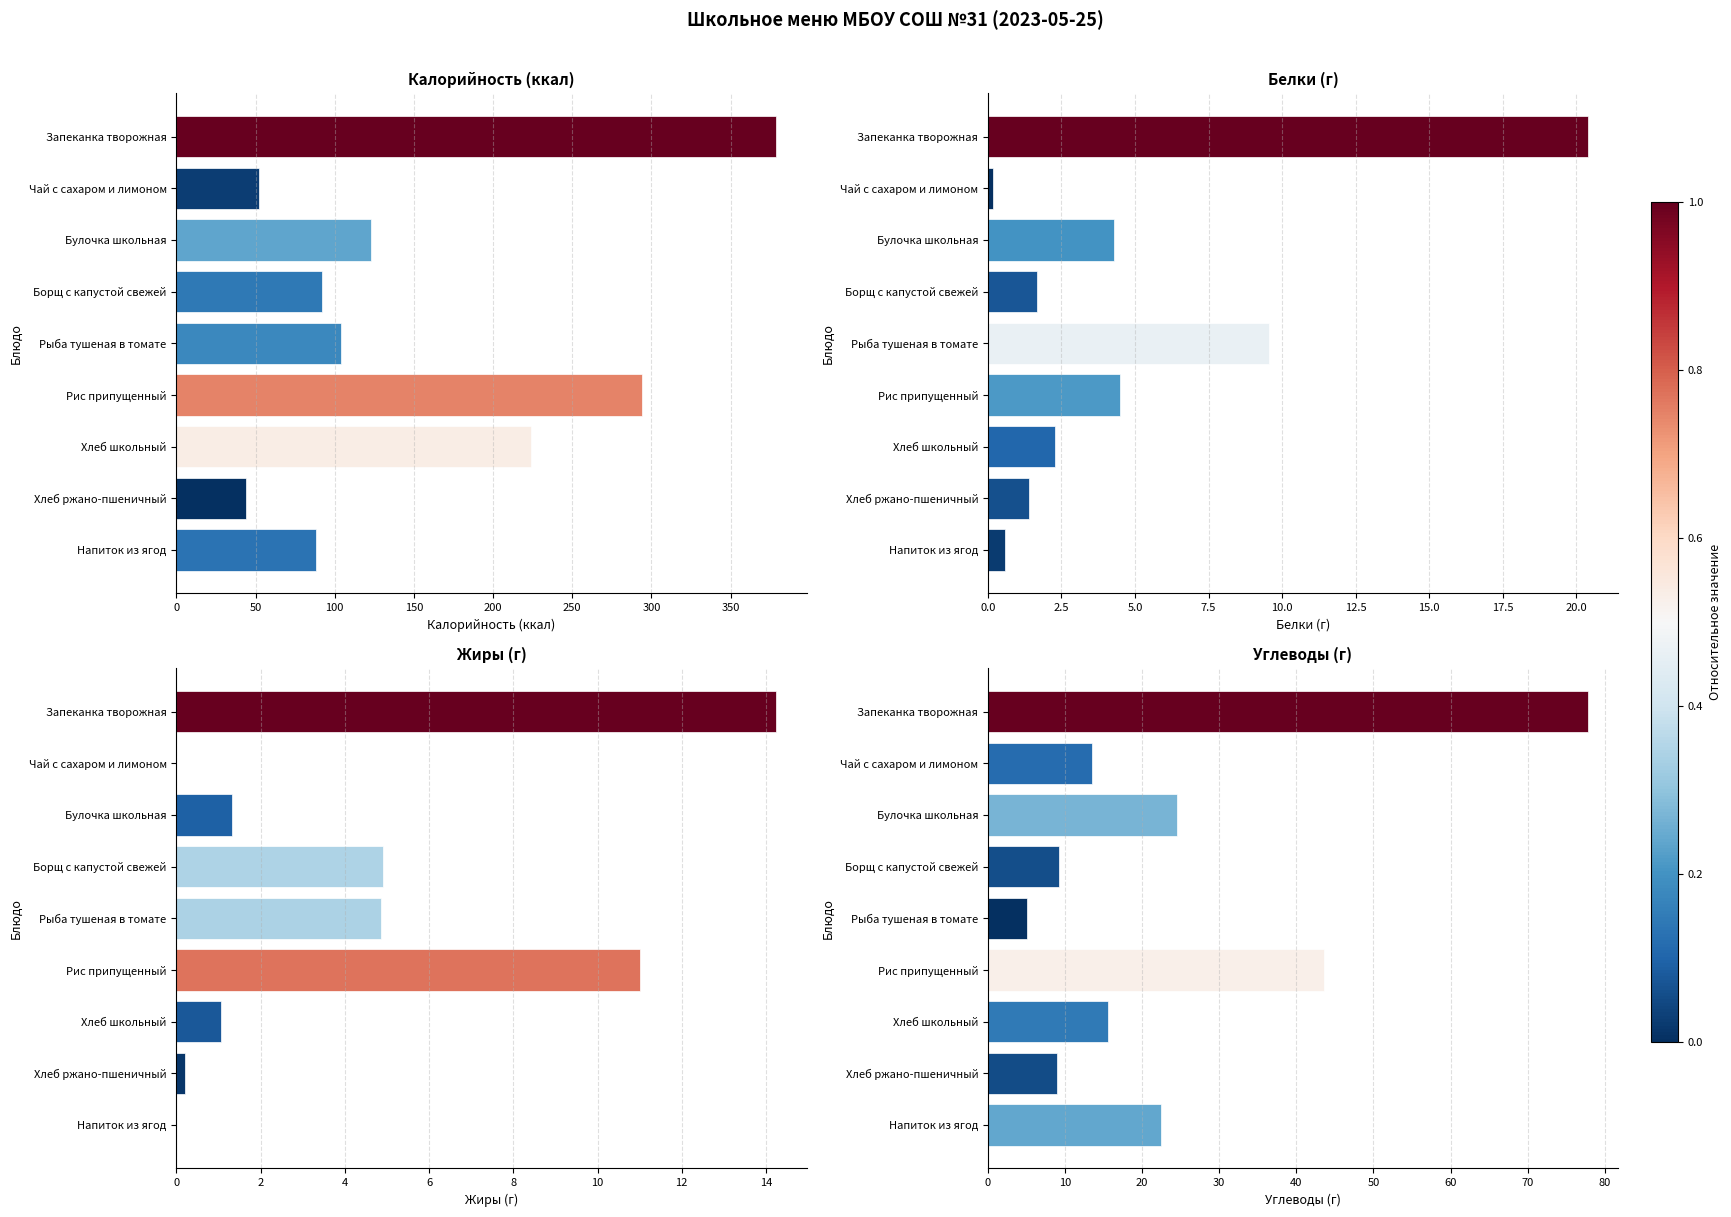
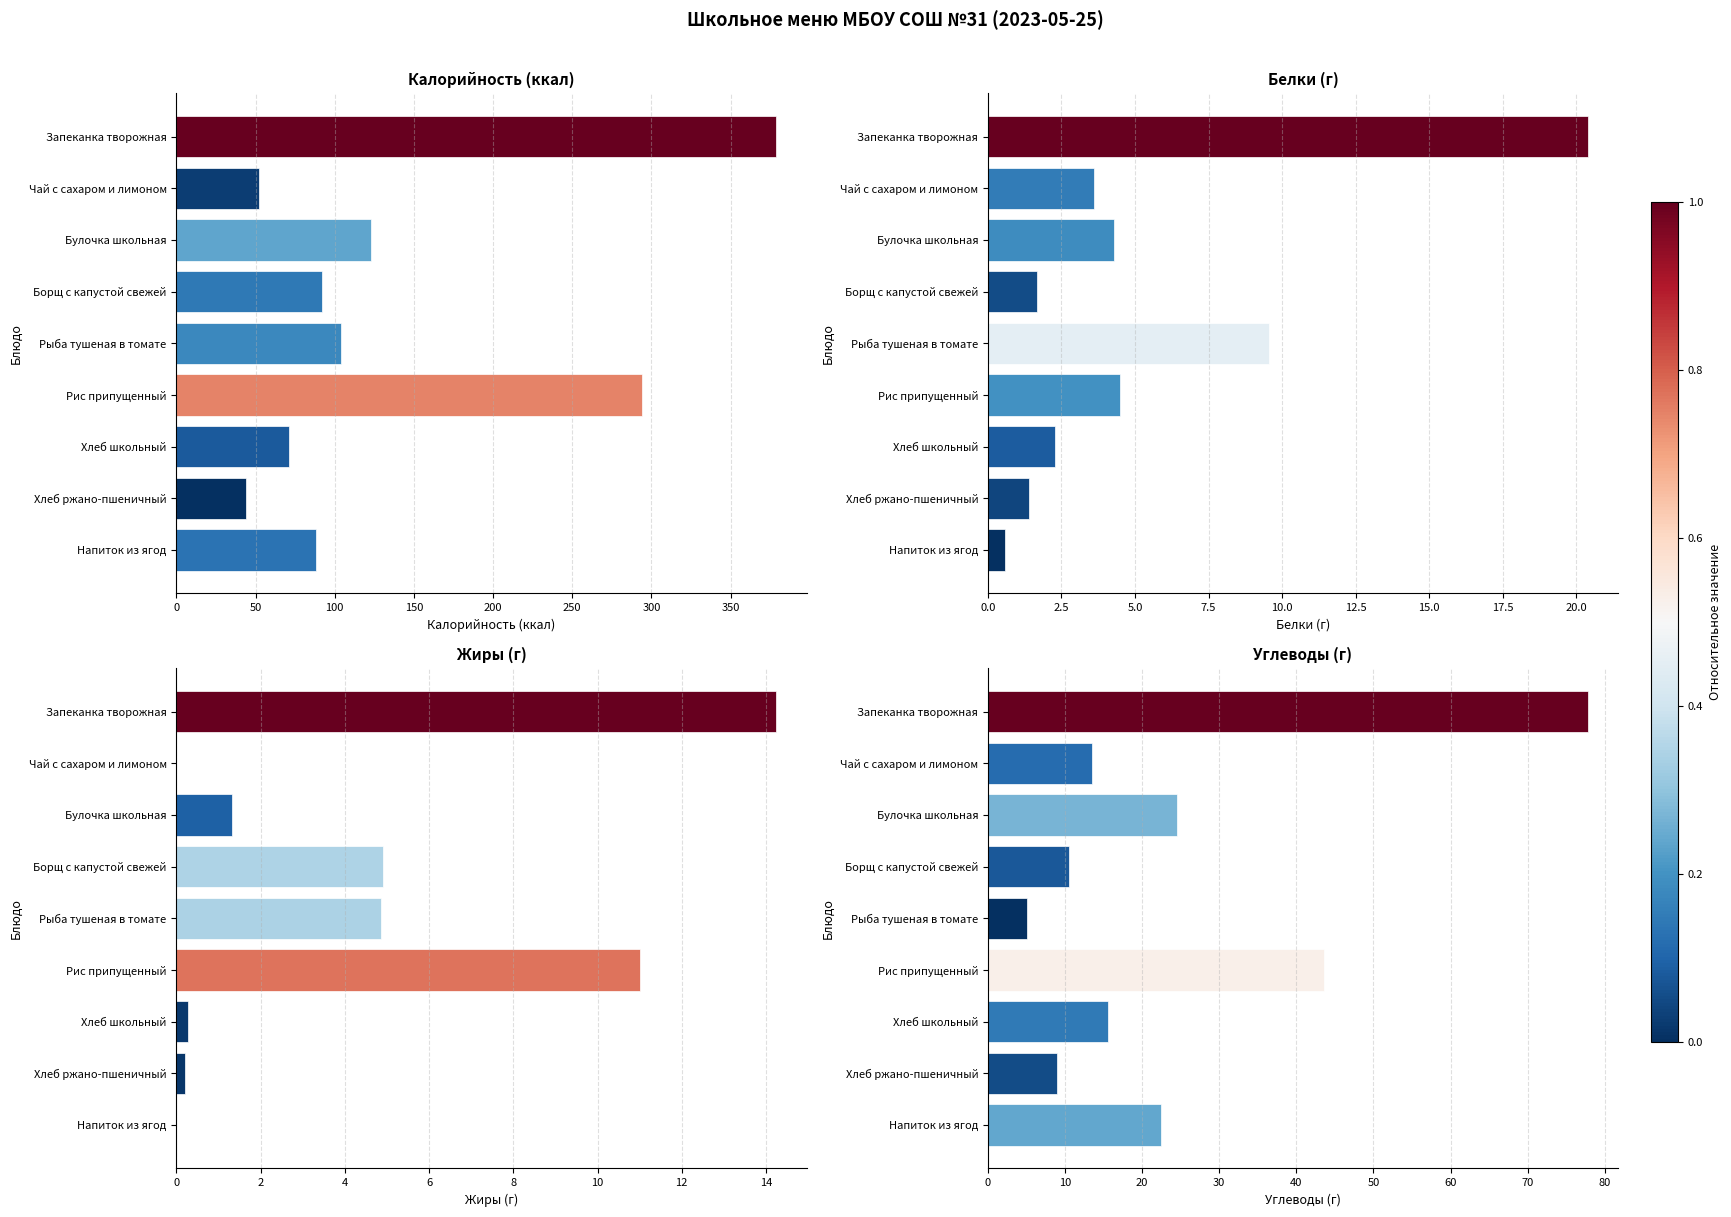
Калорийность (ккал), Хлеб школьный: 224 -> 71
Белки (г), Чай с сахаром и лимоном: 0.2 -> 3.6
Жиры (г), Хлеб школьный: 1.1 -> 0.3
Углеводы (г), Борщ с капустой свежей: 9 -> 11
